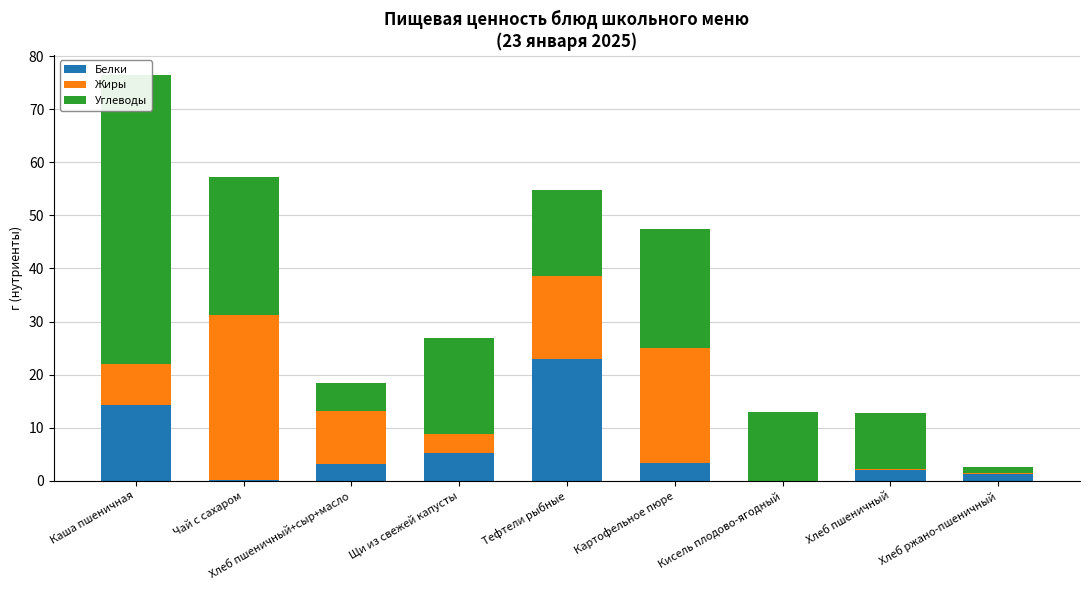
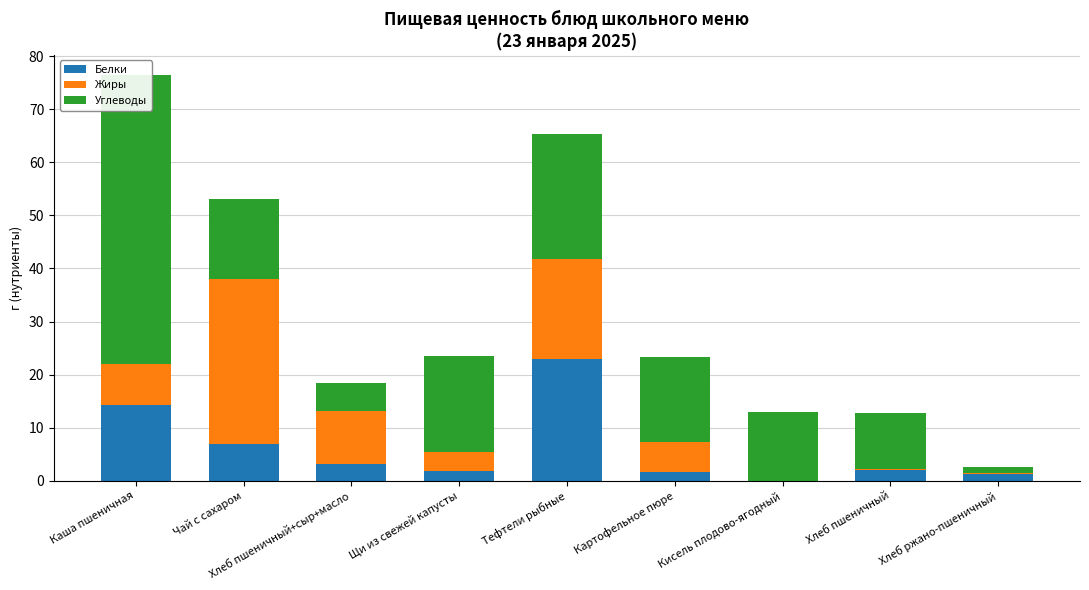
Белки, Чай с сахаром: 0 -> 7
Углеводы, Чай с сахаром: 26 -> 15
Белки, Щи из свежей капусты: 5 -> 2
Жиры, Тефтели рыбные: 16 -> 19
Углеводы, Тефтели рыбные: 16 -> 24
Белки, Картофельное пюре: 3 -> 2
Жиры, Картофельное пюре: 22 -> 6
Углеводы, Картофельное пюре: 22 -> 16
